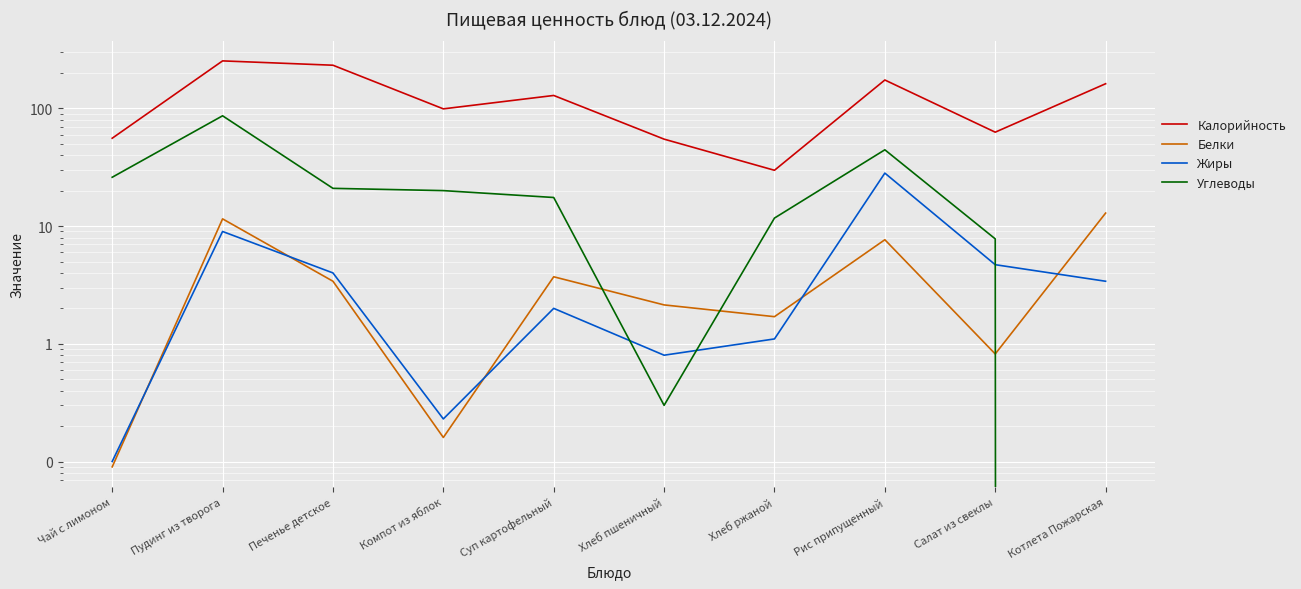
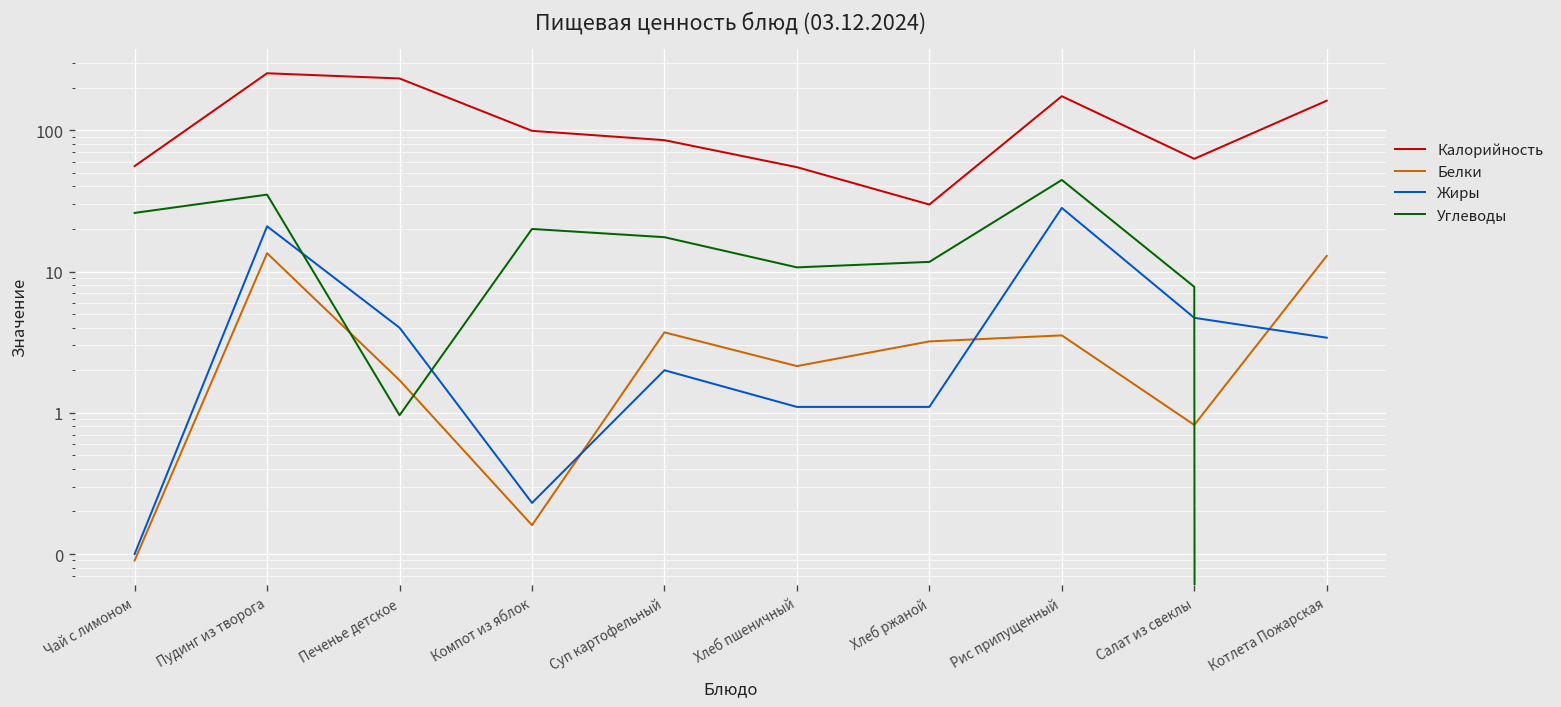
Белки, Пудинг из творога: 12 -> 13
Жиры, Пудинг из творога: 9 -> 21
Углеводы, Пудинг из творога: 90 -> 35
Белки, Печенье детское: 3.4 -> 1.7
Углеводы, Печенье детское: 21 -> 1.0
Калорийность, Суп картофельный: 130 -> 90
Жиры, Хлеб пшеничный: 0.8 -> 1.1
Углеводы, Хлеб пшеничный: 0.3 -> 11
Белки, Хлеб ржаной: 1.7 -> 3.2
Белки, Рис припущенный: 8 -> 3.5
